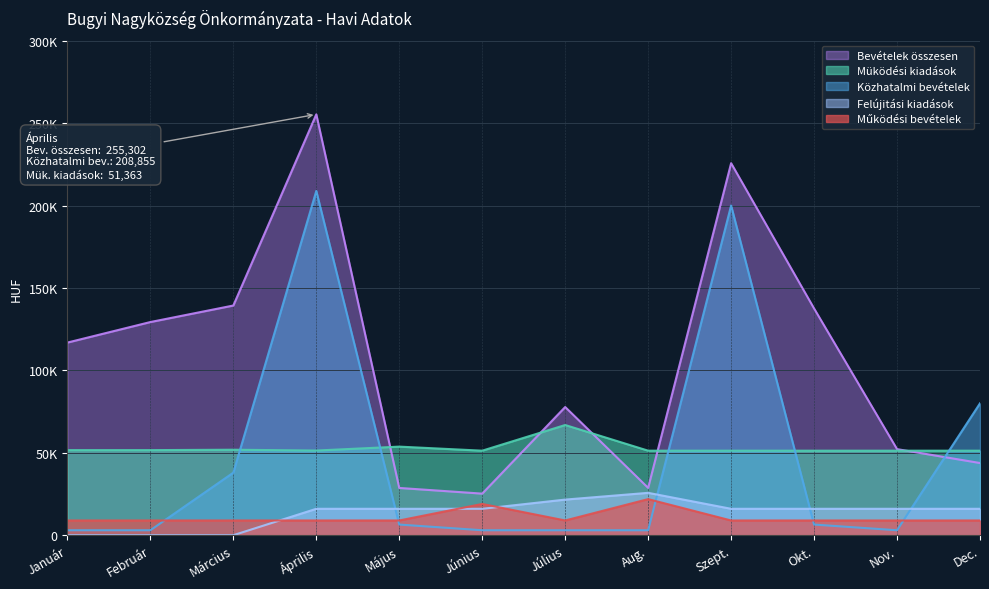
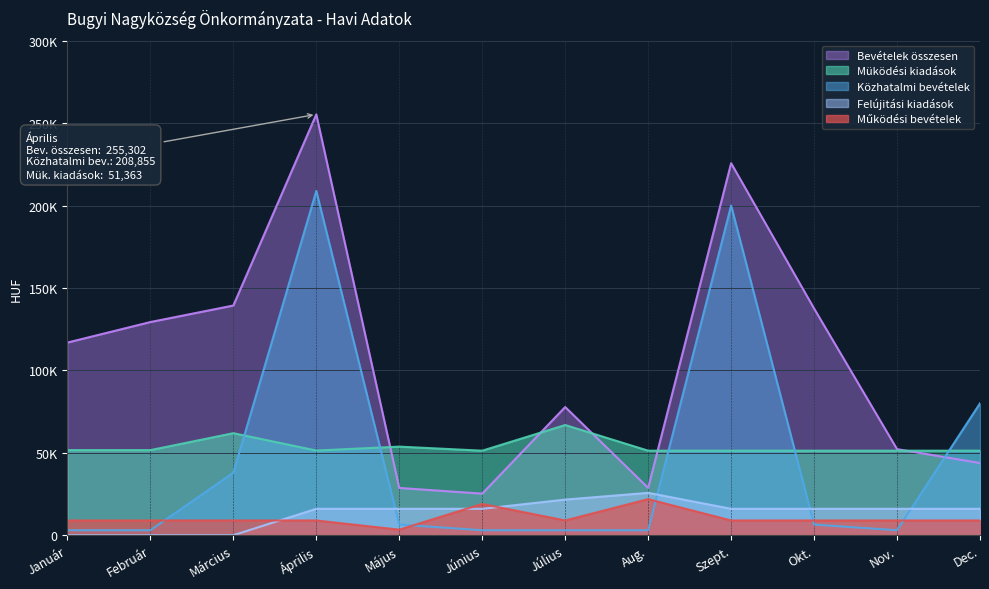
Müködési kiadások, Március: 52000 -> 62000
Működési bevételek, Május: 9000 -> 3000
